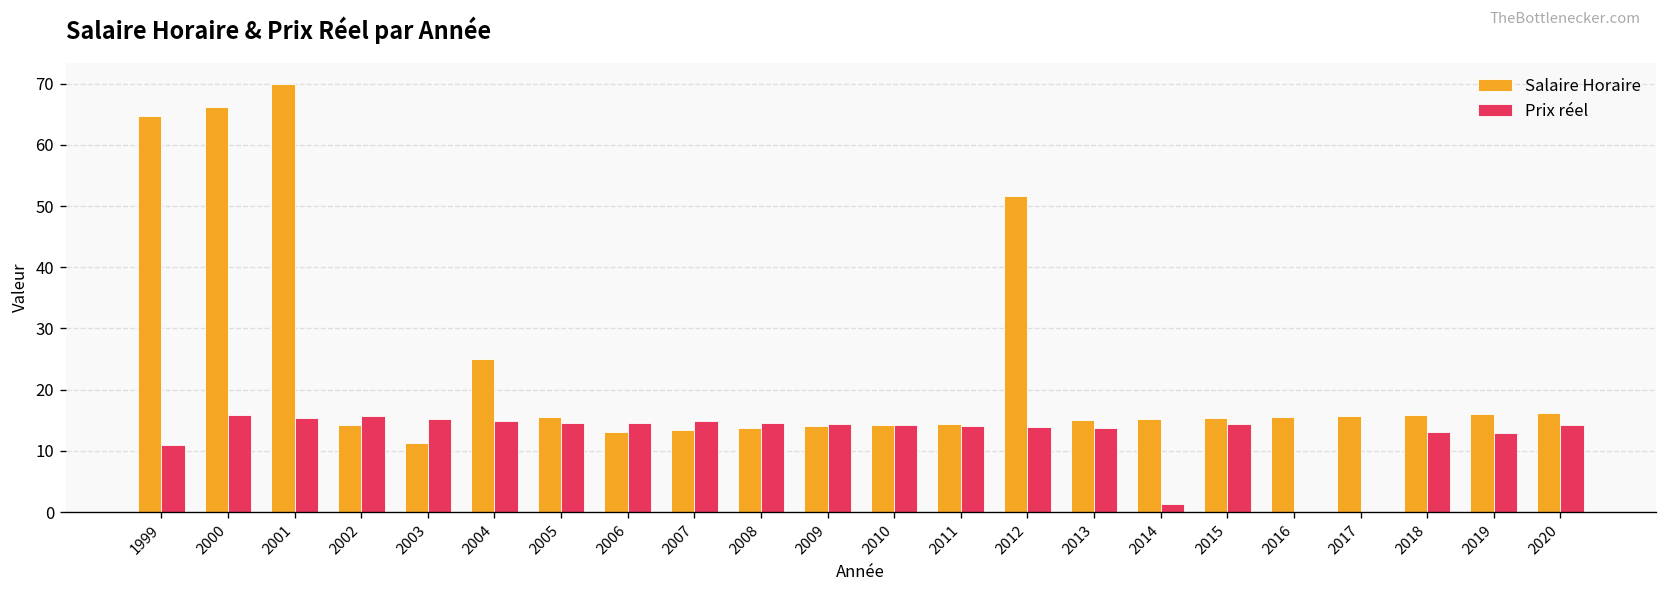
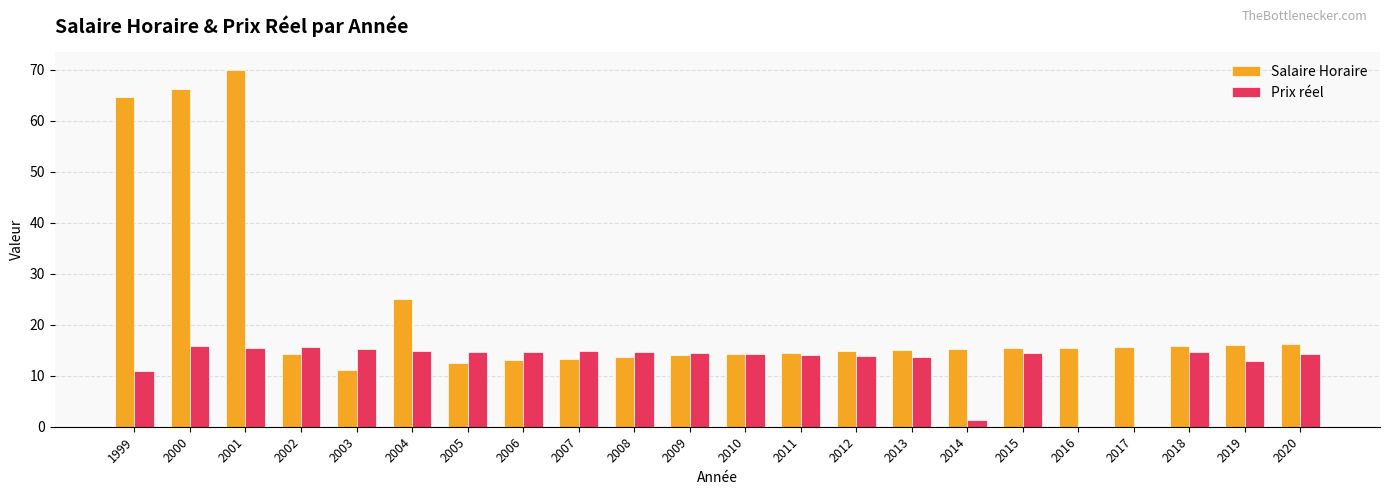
Salaire Horaire, 2005: 16 -> 13
Salaire Horaire, 2012: 52 -> 15
Prix réel, 2018: 13 -> 15
